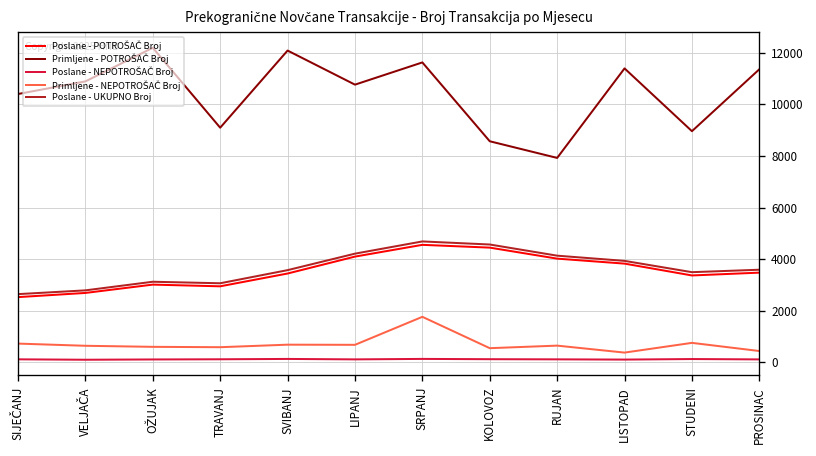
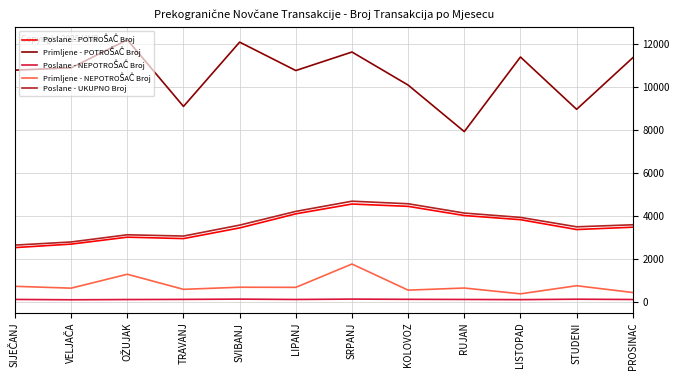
Primljene - POTROŠAČ Broj, SIJEČANJ: 10400 -> 10800
Primljene - NEPOTROŠAČ Broj, OŽUJAK: 600 -> 1300
Primljene - POTROŠAČ Broj, KOLOVOZ: 8600 -> 10100
